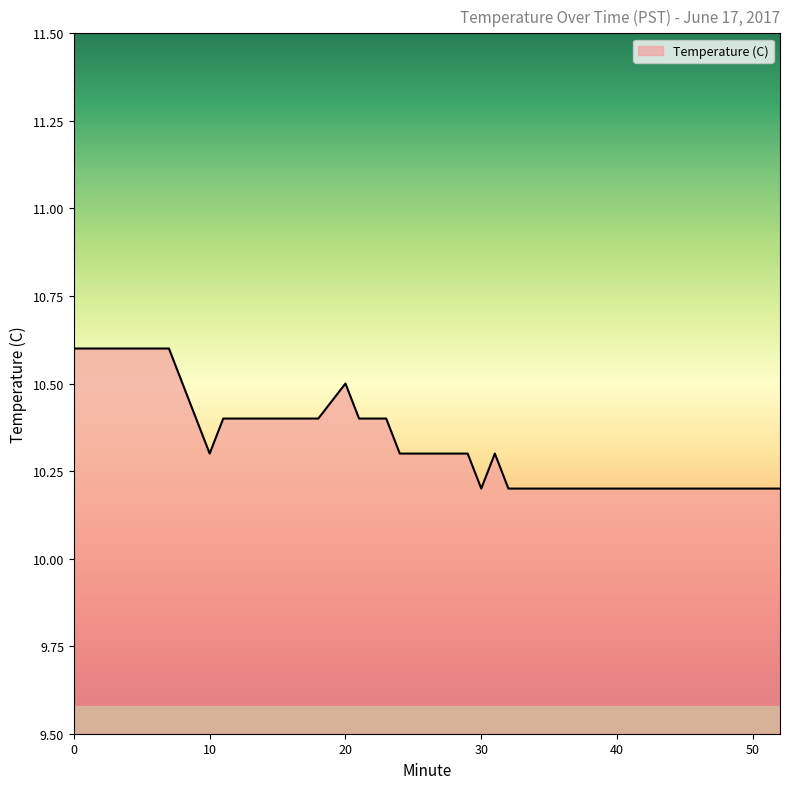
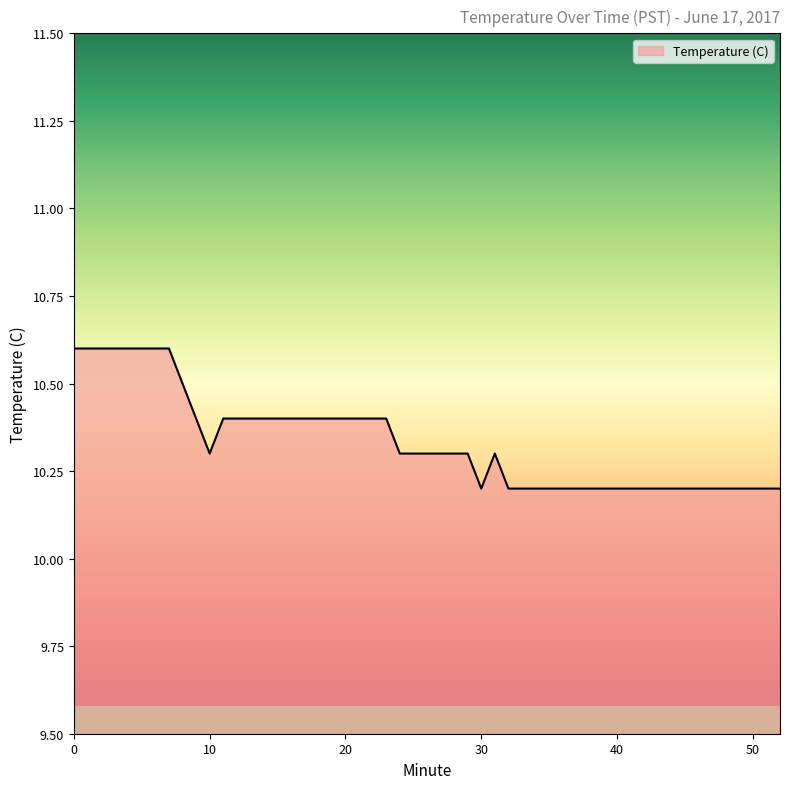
20: 10.5 -> 10.4
